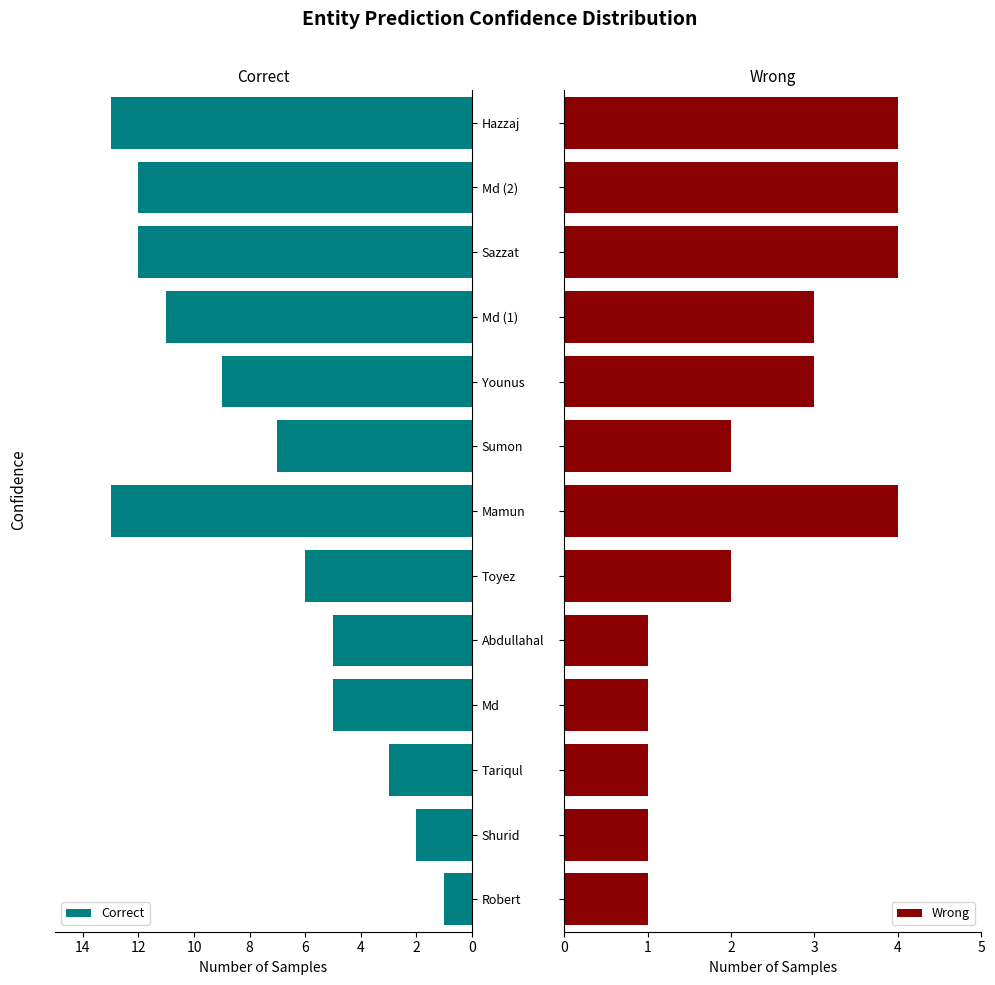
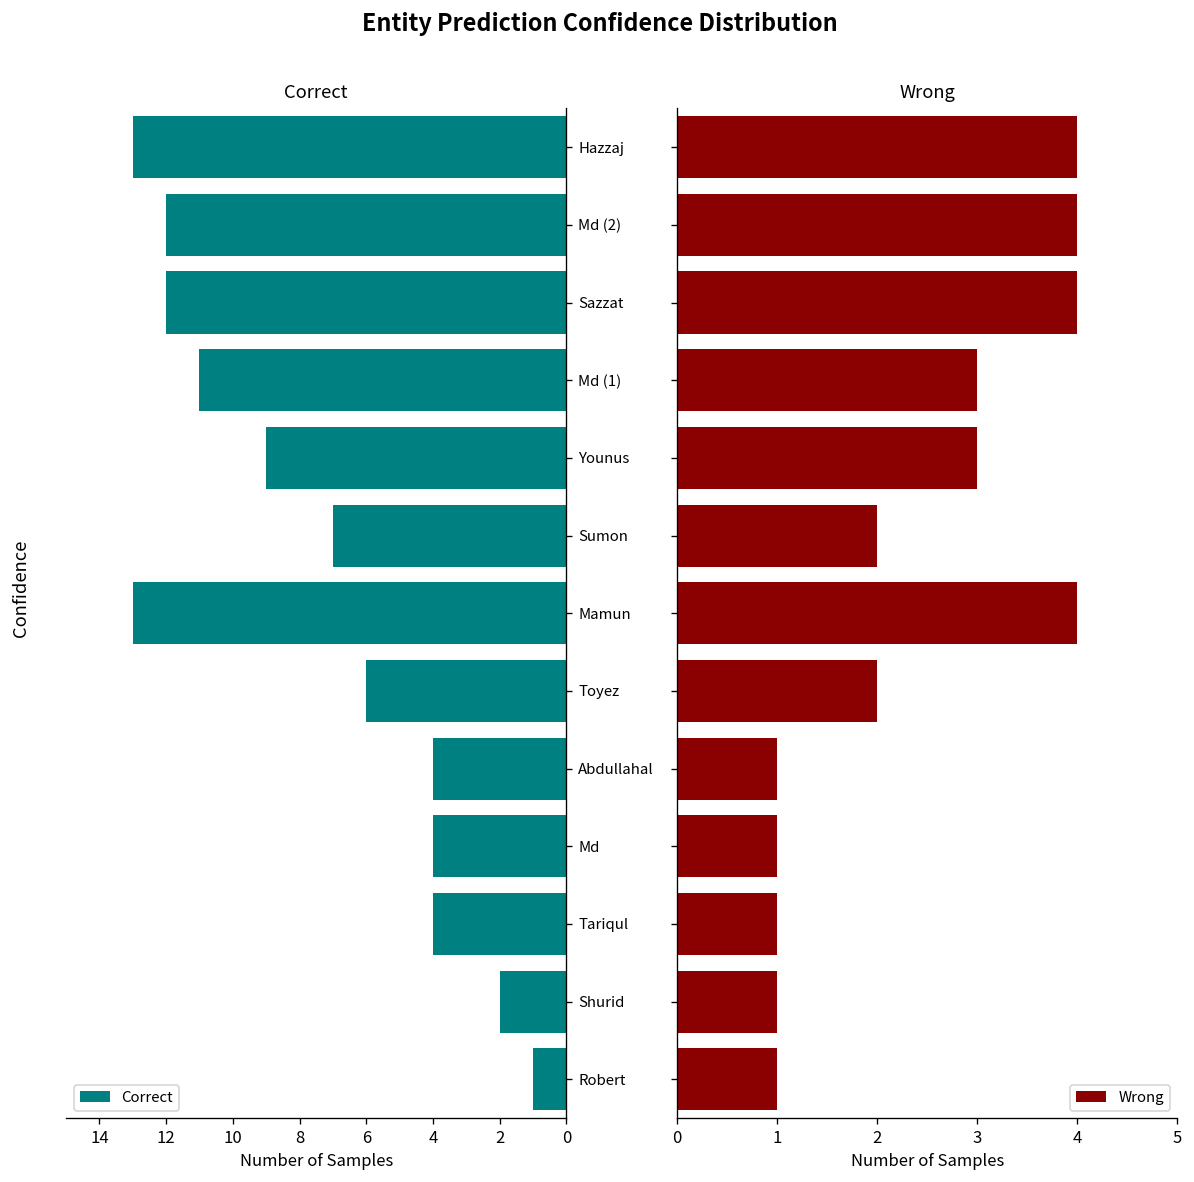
Correct, Abdullahal: 5 -> 4
Correct, Md: 5 -> 4
Correct, Tariqul: 3 -> 4
